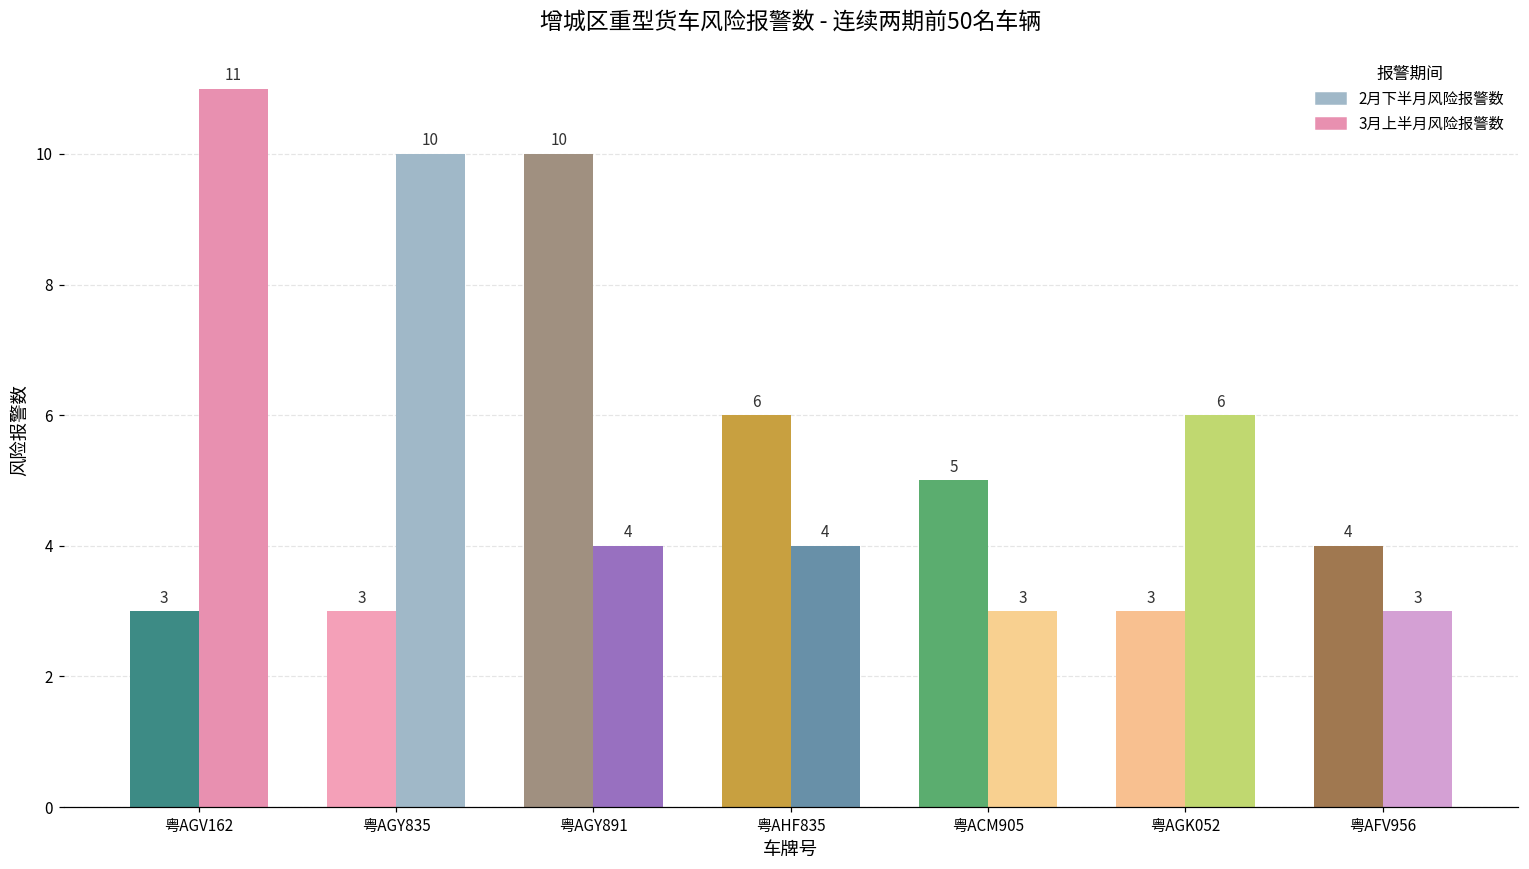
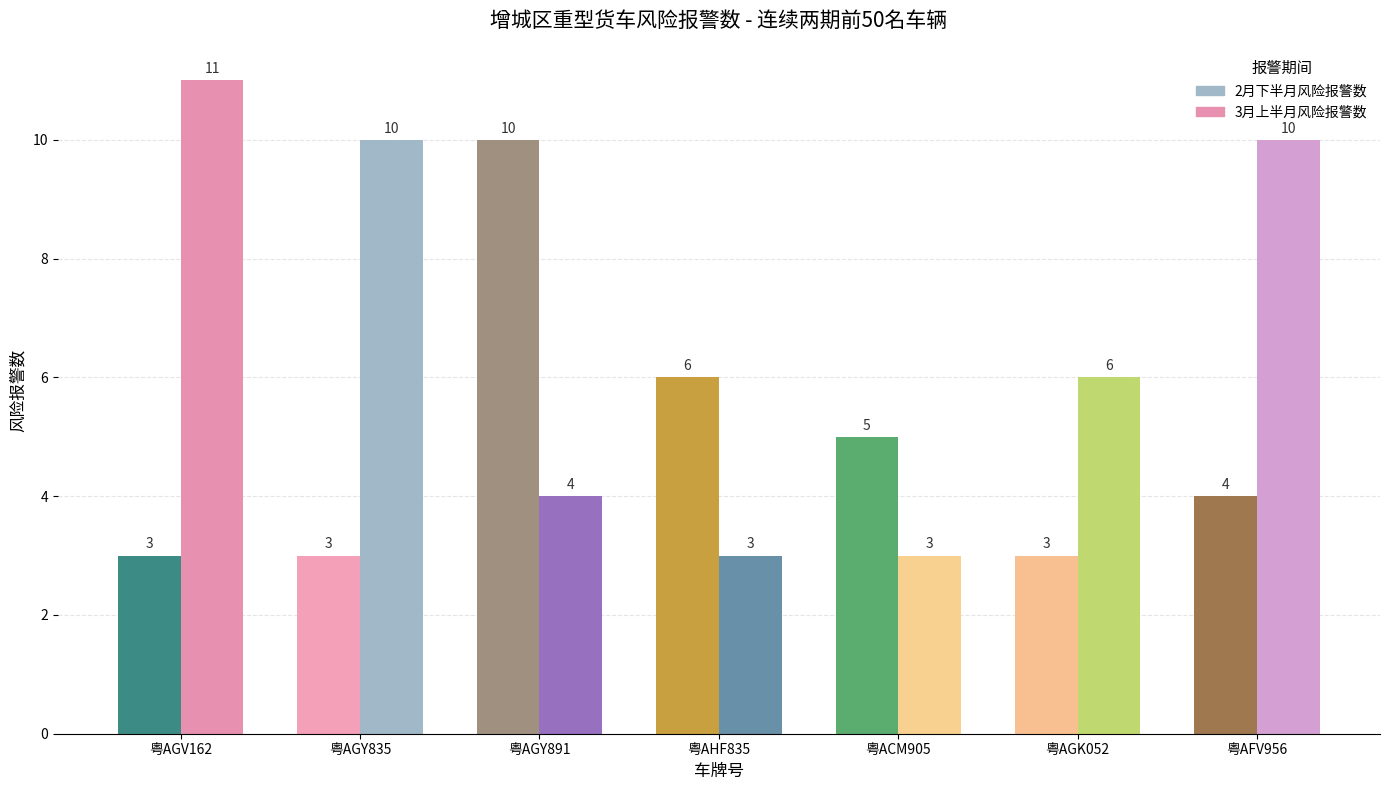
3月上半月风险报警数, 粤AHF835: 4 -> 3
3月上半月风险报警数, 粤AFV956: 3 -> 10
